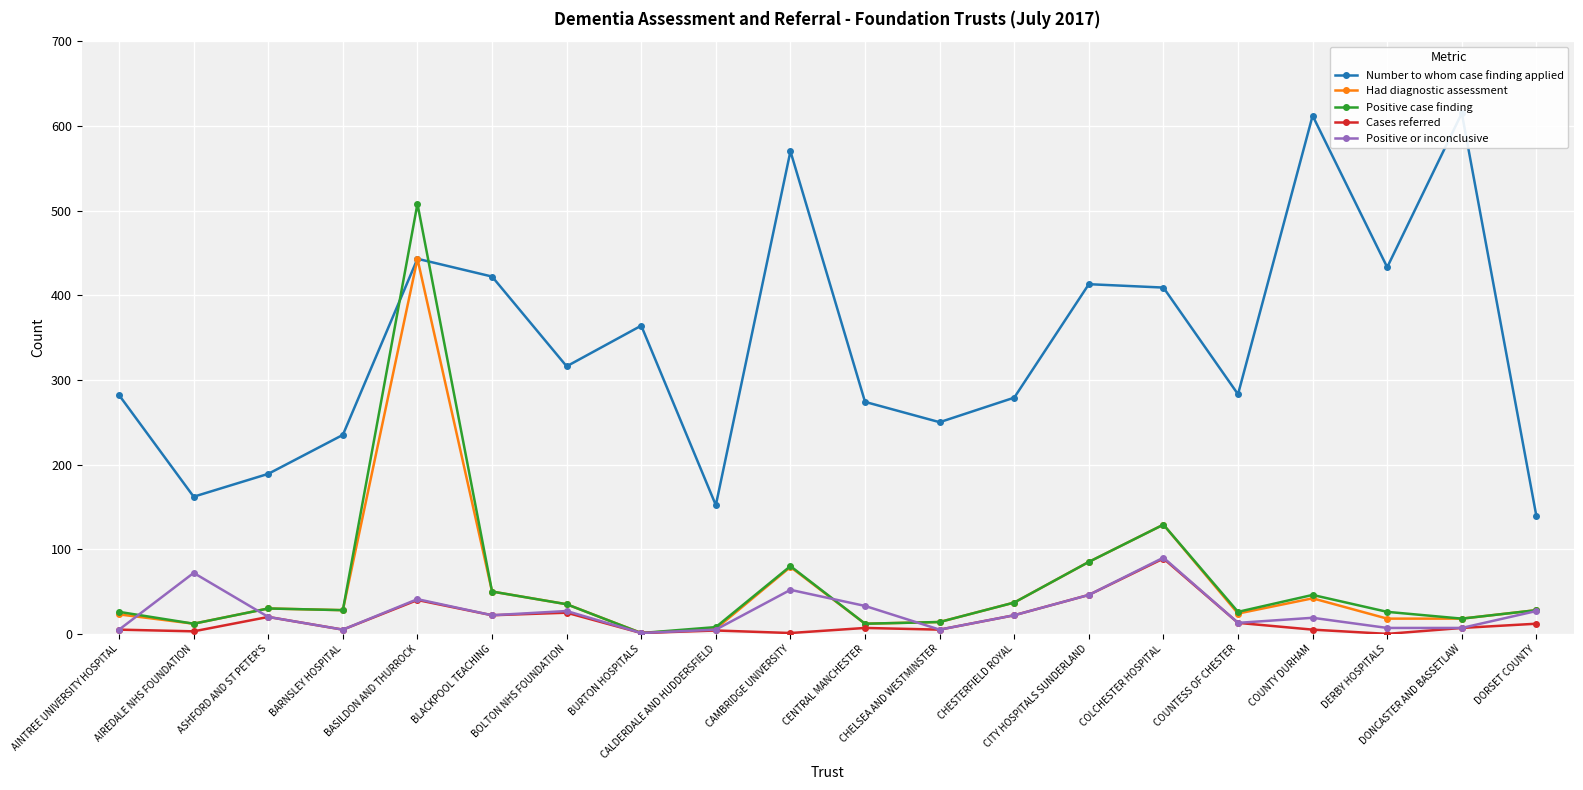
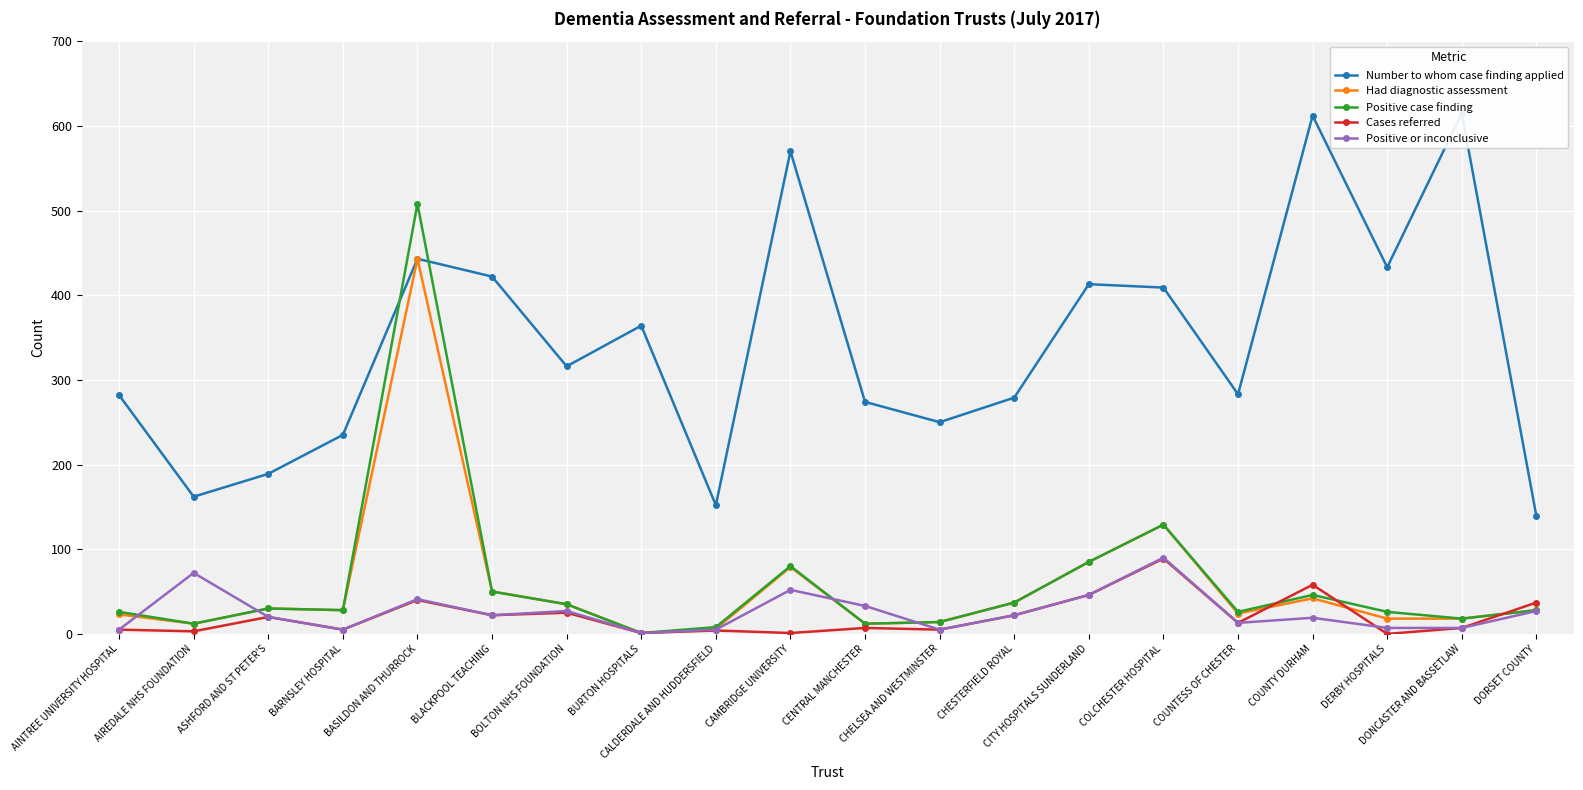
Cases referred, COUNTY DURHAM: 10 -> 60
Cases referred, DORSET COUNTY: 10 -> 40
